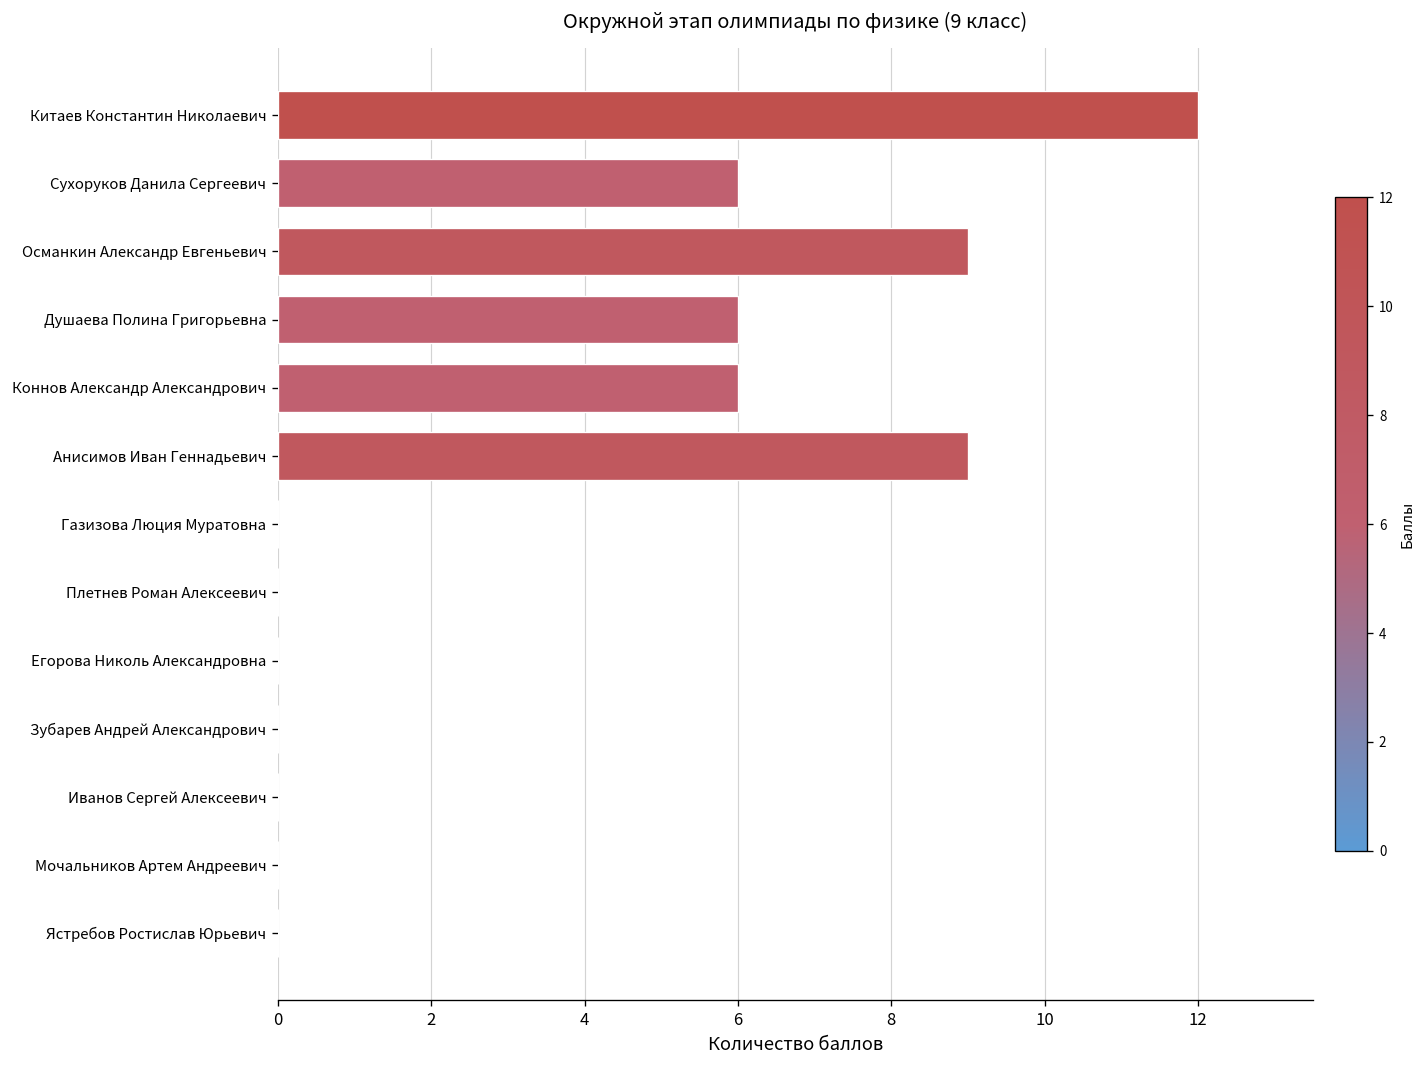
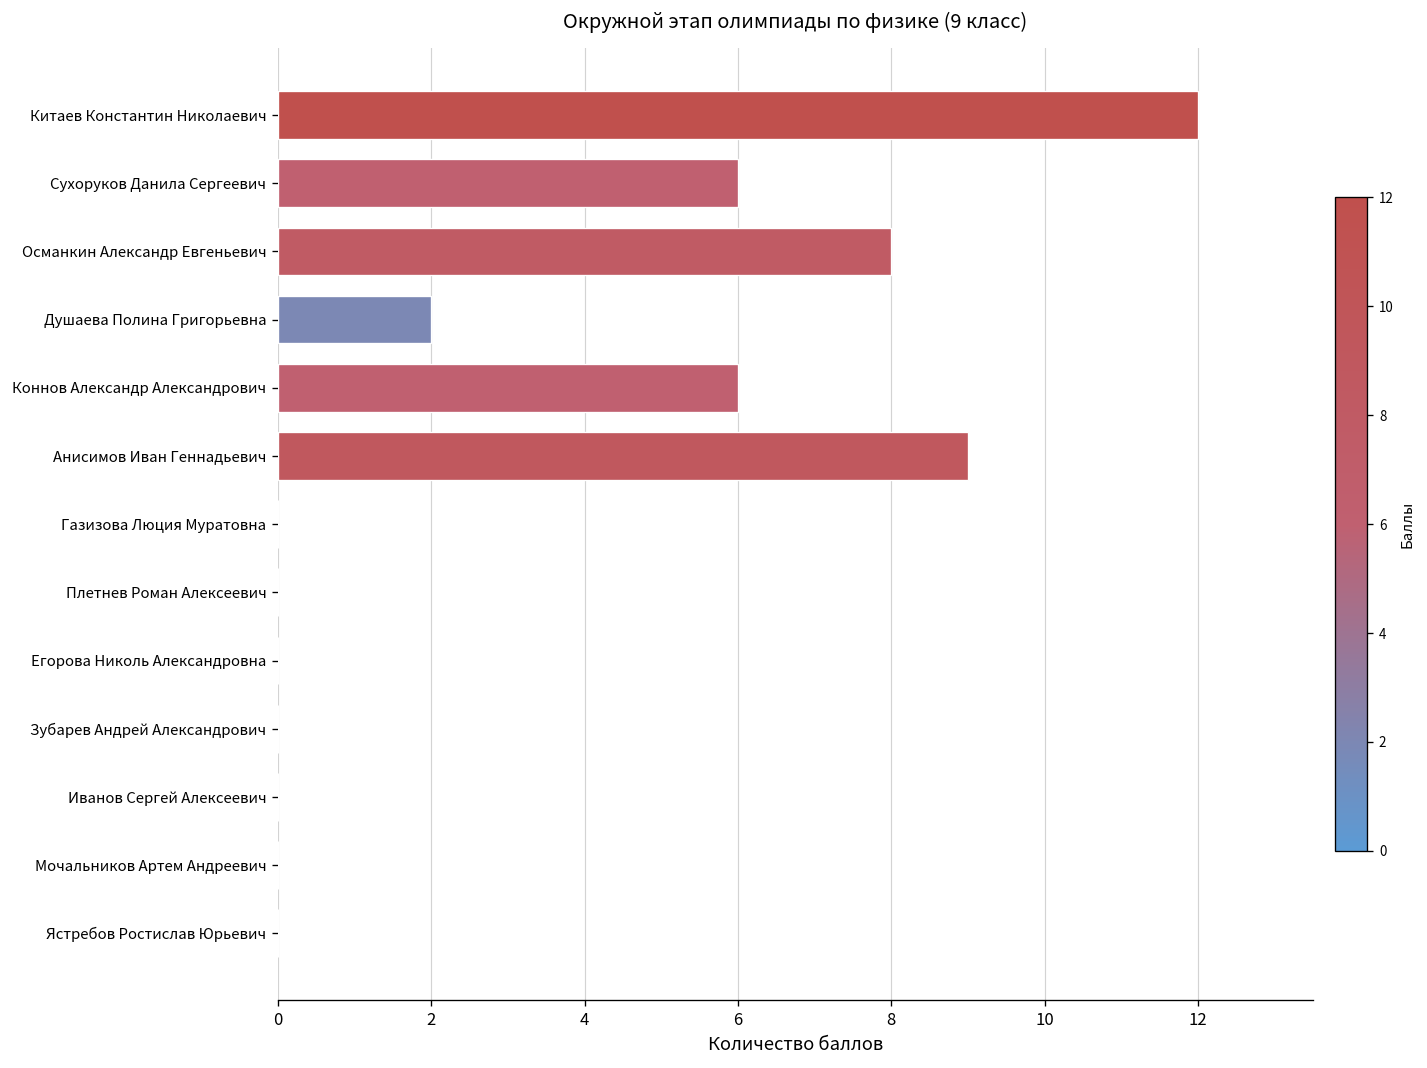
Османкин Александр Евгеньевич: 9 -> 8
Душаева Полина Григорьевна: 6 -> 2
